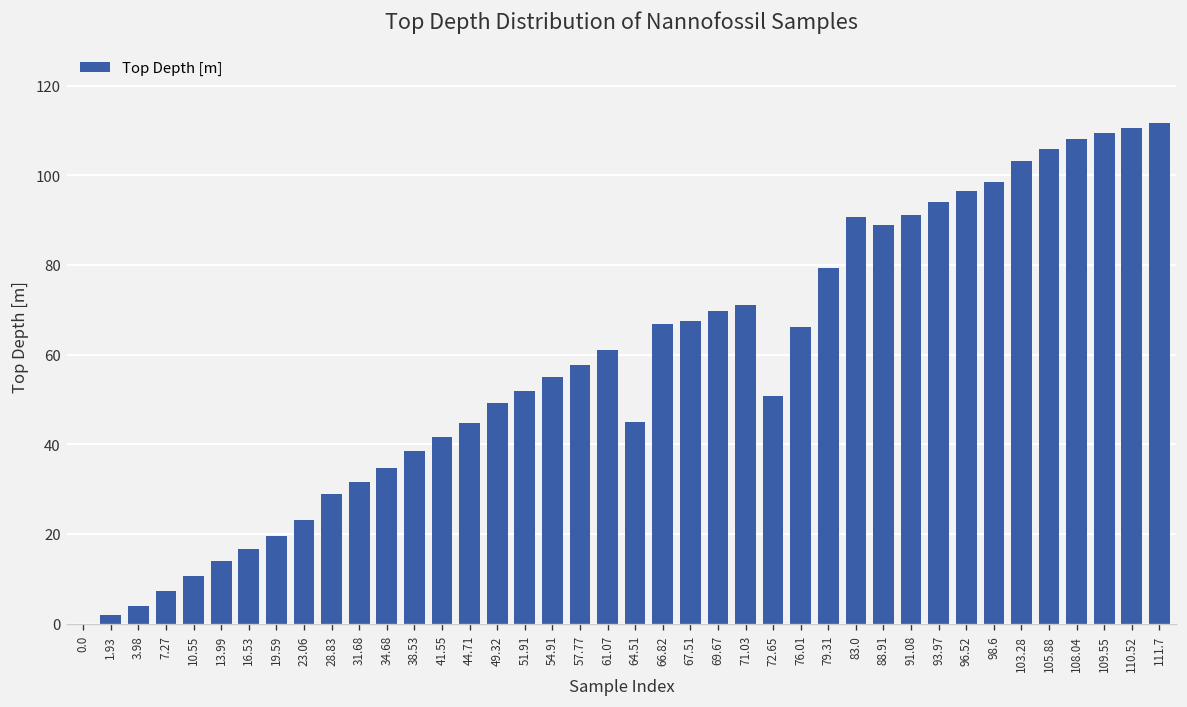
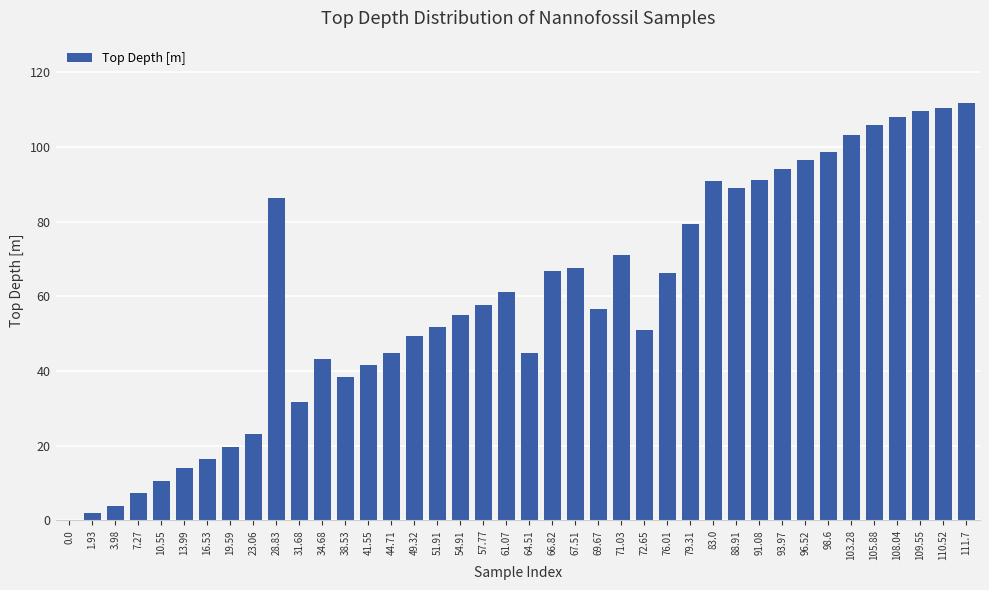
28.83: 29 -> 86
34.68: 35 -> 43
69.67: 70 -> 57
